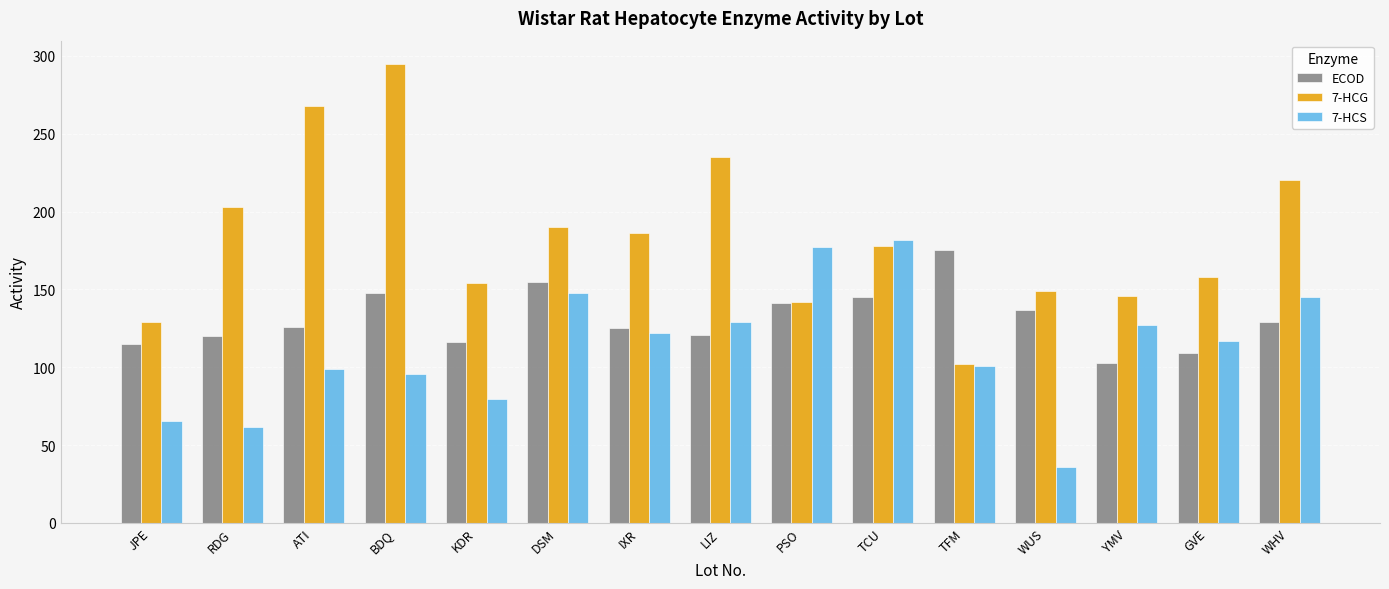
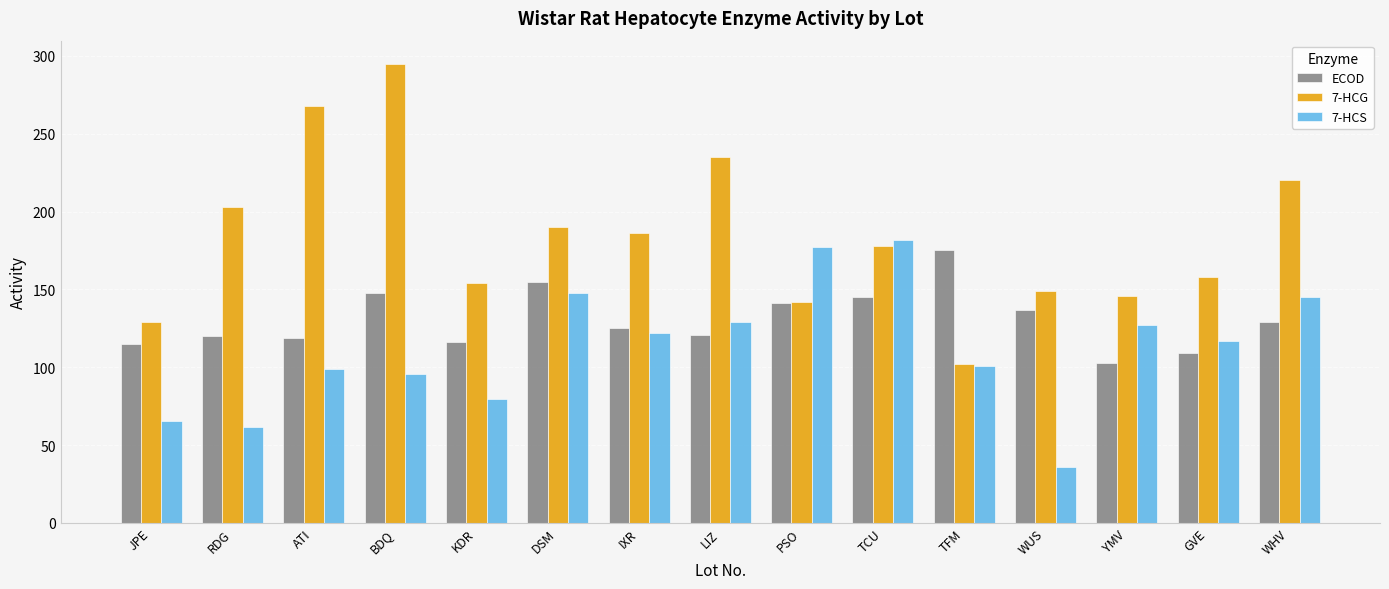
ECOD, ATI: 126 -> 119
